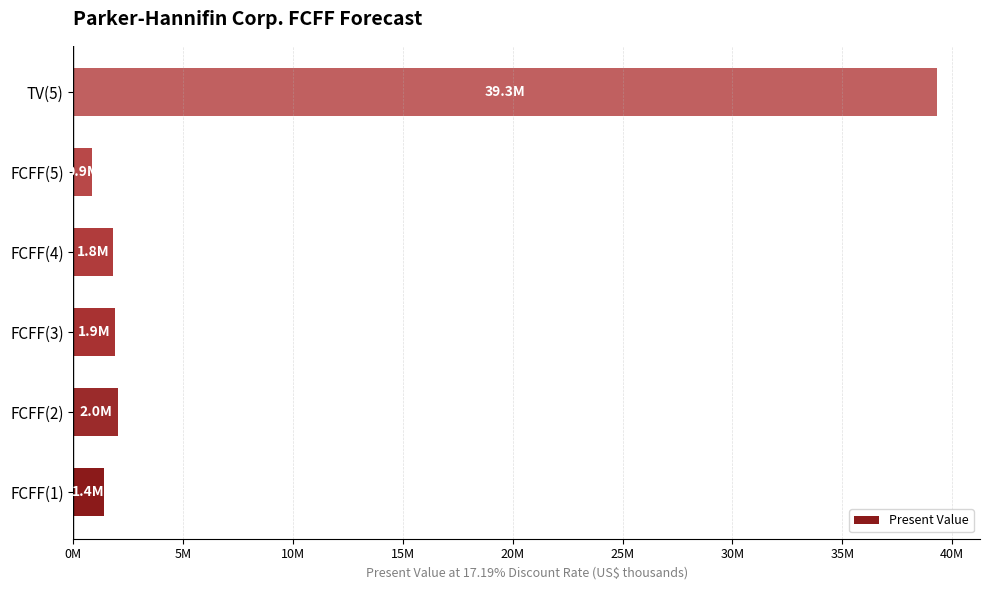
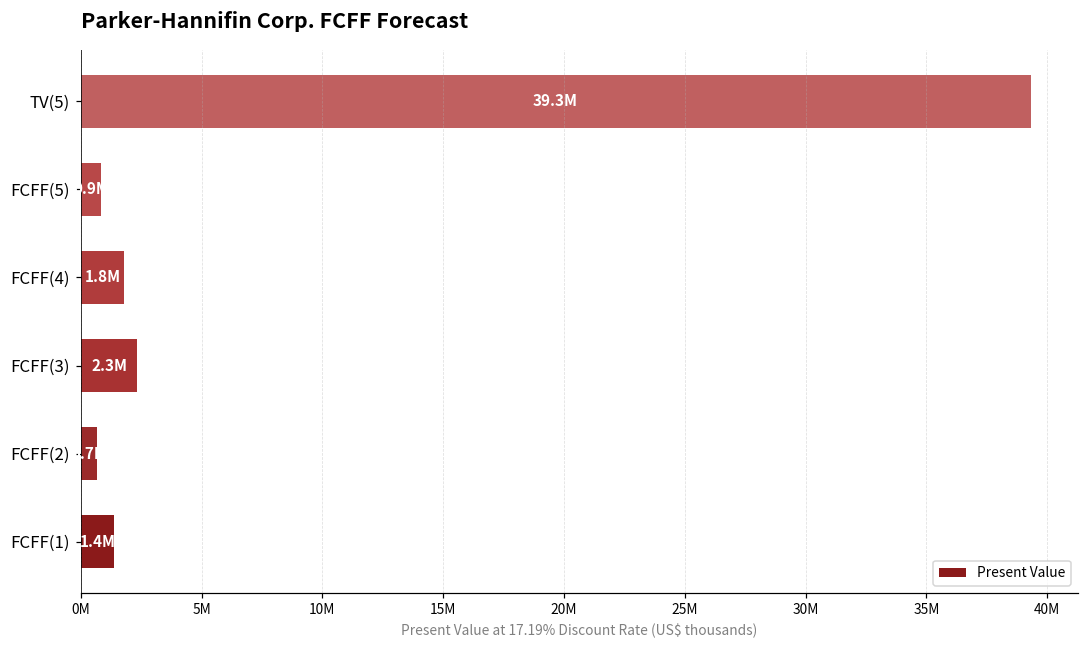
FCFF(3): 1.9M -> 2.3M
FCFF(2): 2000000 -> 700000
